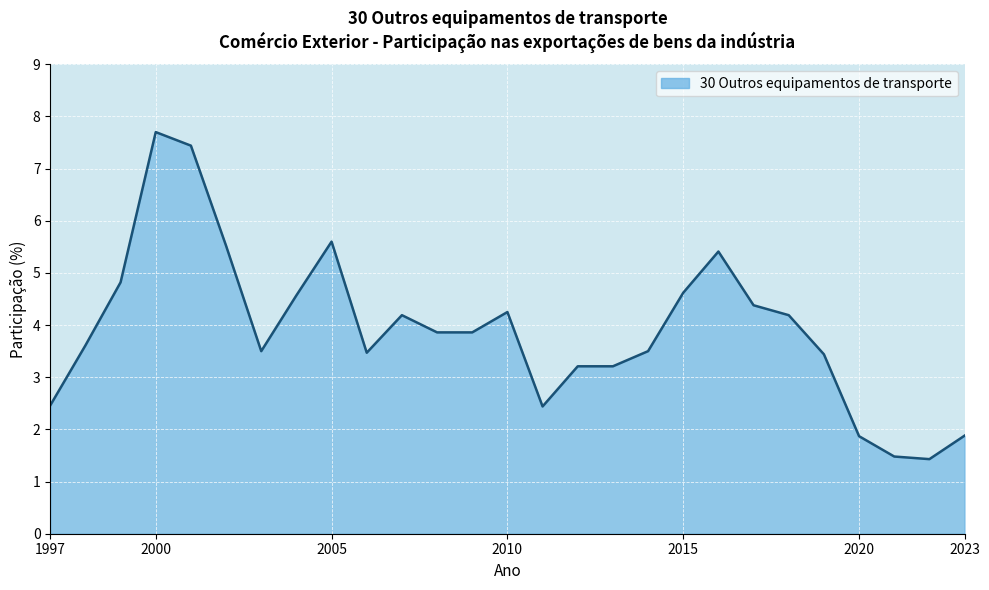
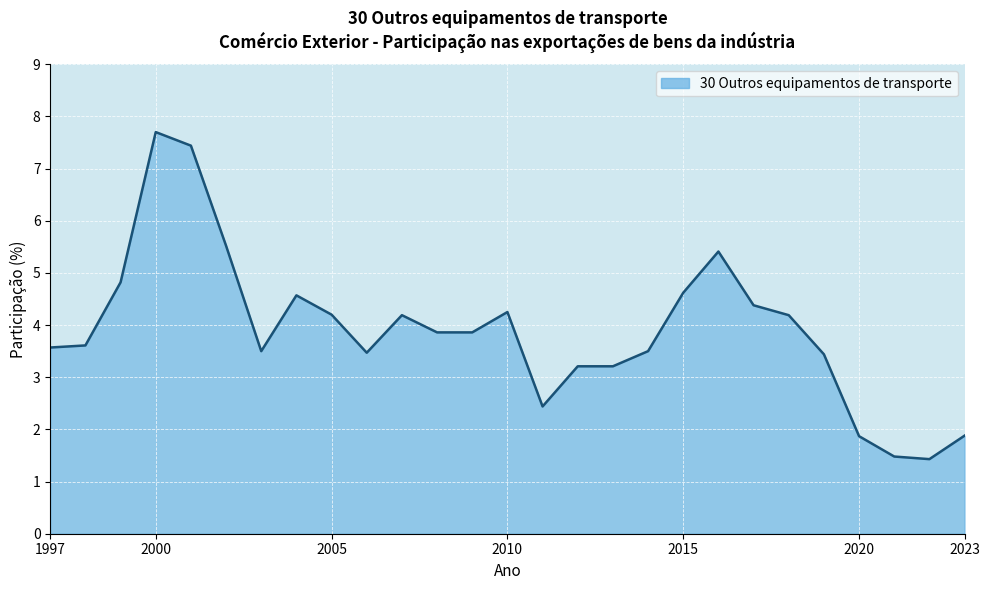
1997: 2.5 -> 3.6
2005: 5.6 -> 4.2
